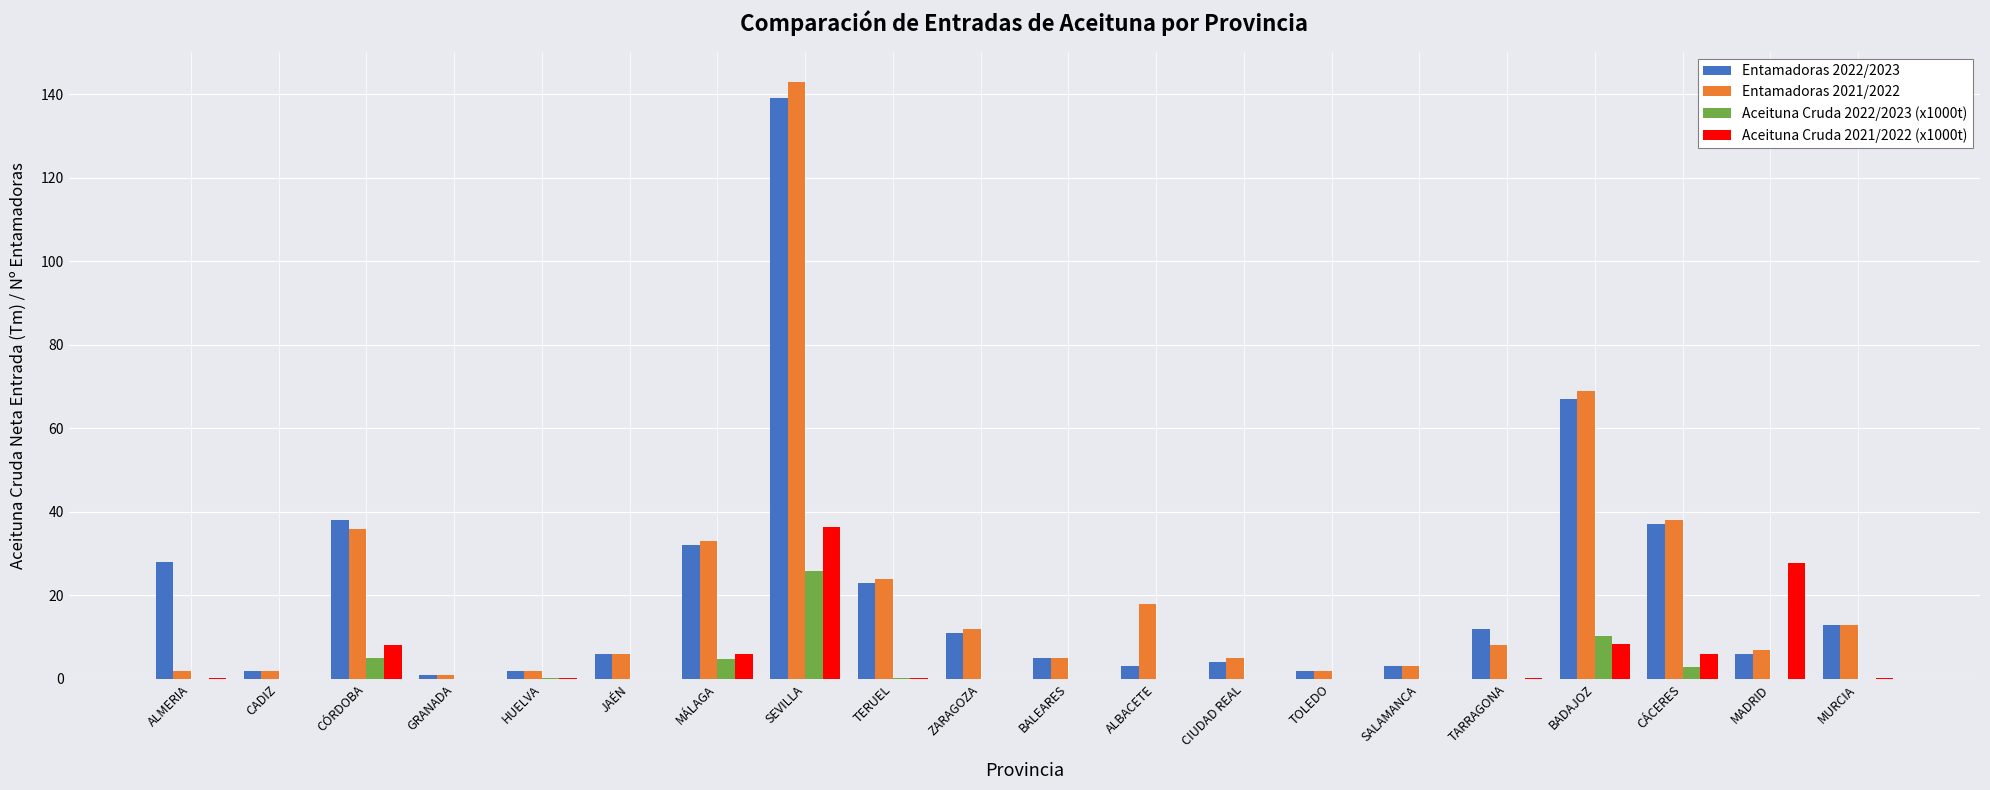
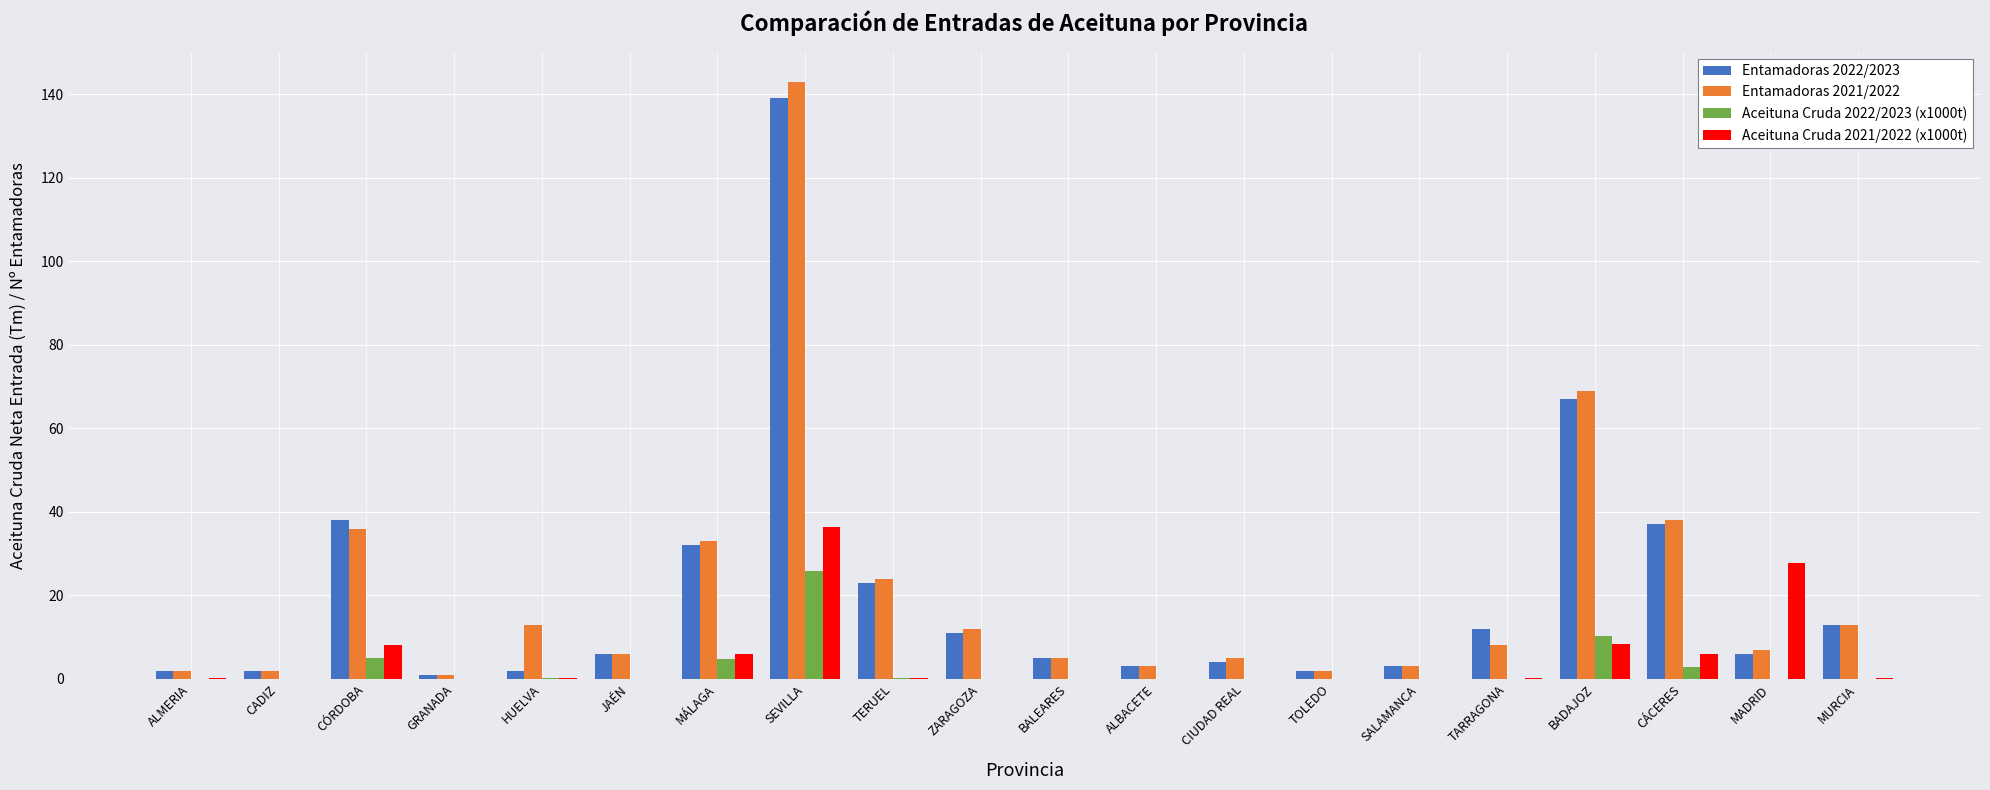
Entamadoras 2022/2023, ALMERIA: 28 -> 2
Entamadoras 2021/2022, HUELVA: 2 -> 13
Entamadoras 2021/2022, ALBACETE: 18 -> 3
